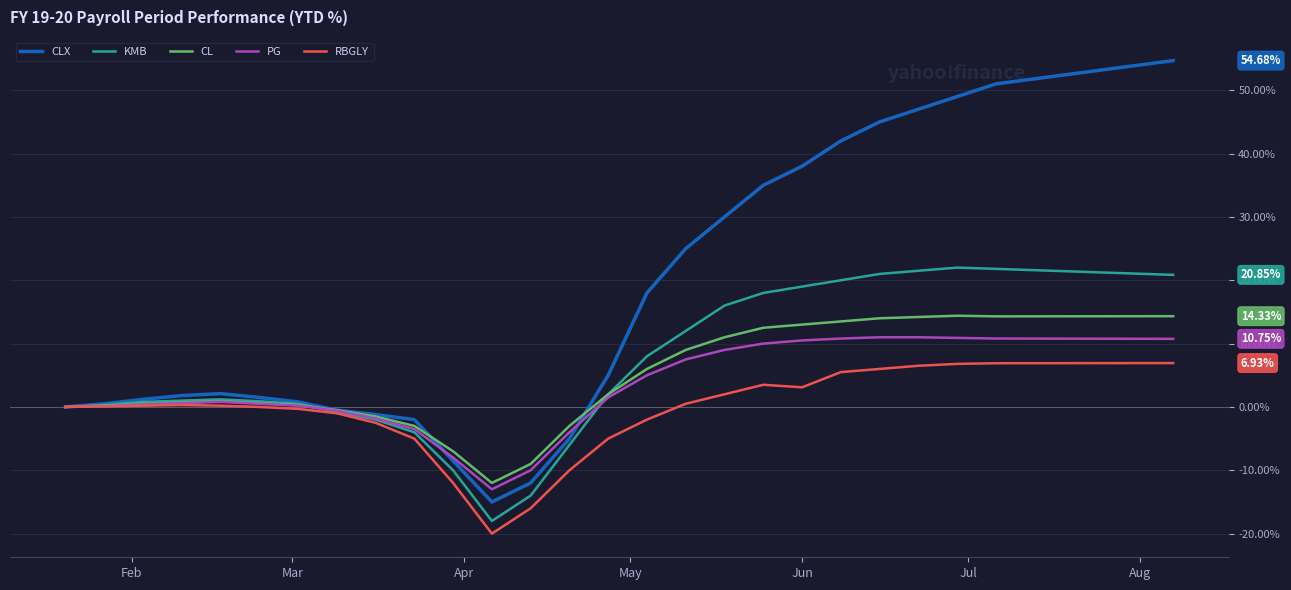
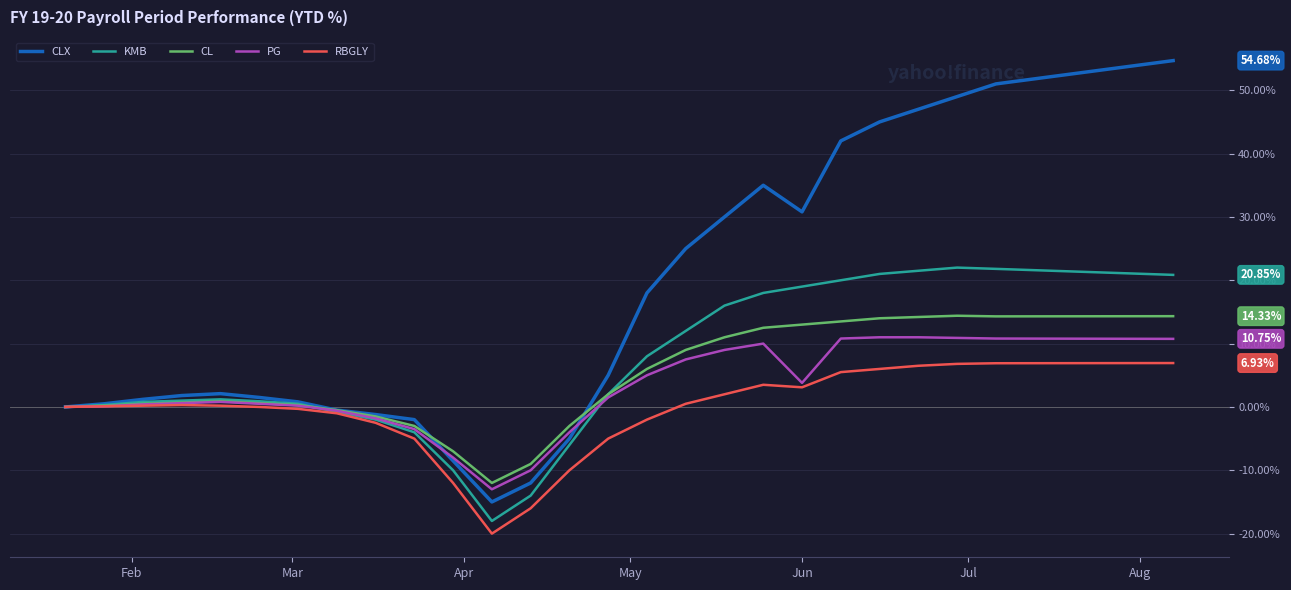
CLX, Jun: 38% -> 31%
PG, Jun: 11% -> 4%
